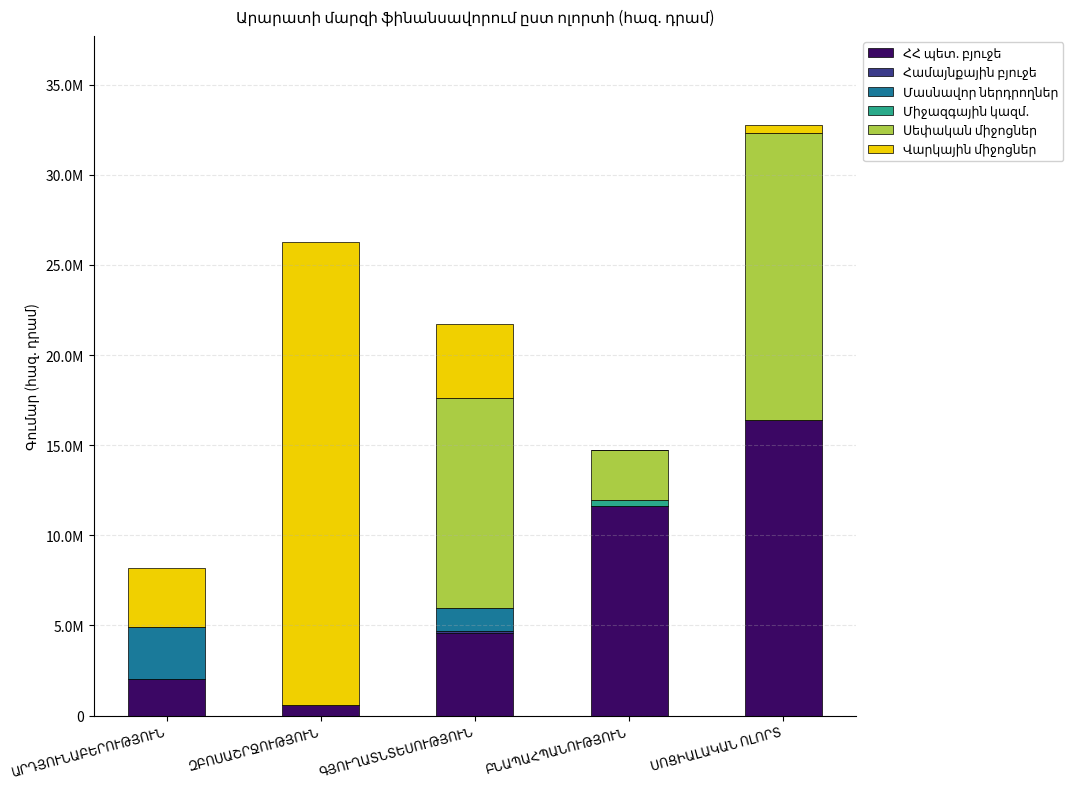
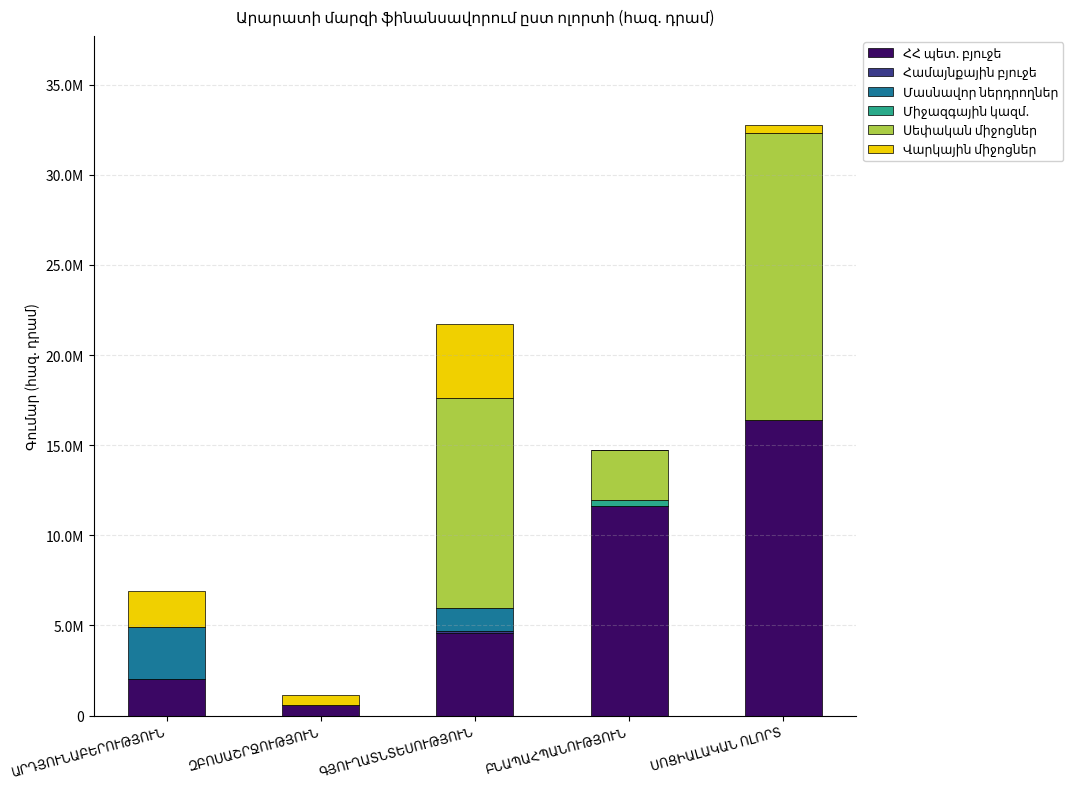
Վարկային միջոցներ, ԱՐԴՅՈՒՆԱԲԵՐՈՒԹՅՈՒՆ: 3200000 -> 2000000
Վարկային միջոցներ, ԶԲՈՍԱՇՐՋՈՒԹՅՈՒՆ: 25700000 -> 600000
